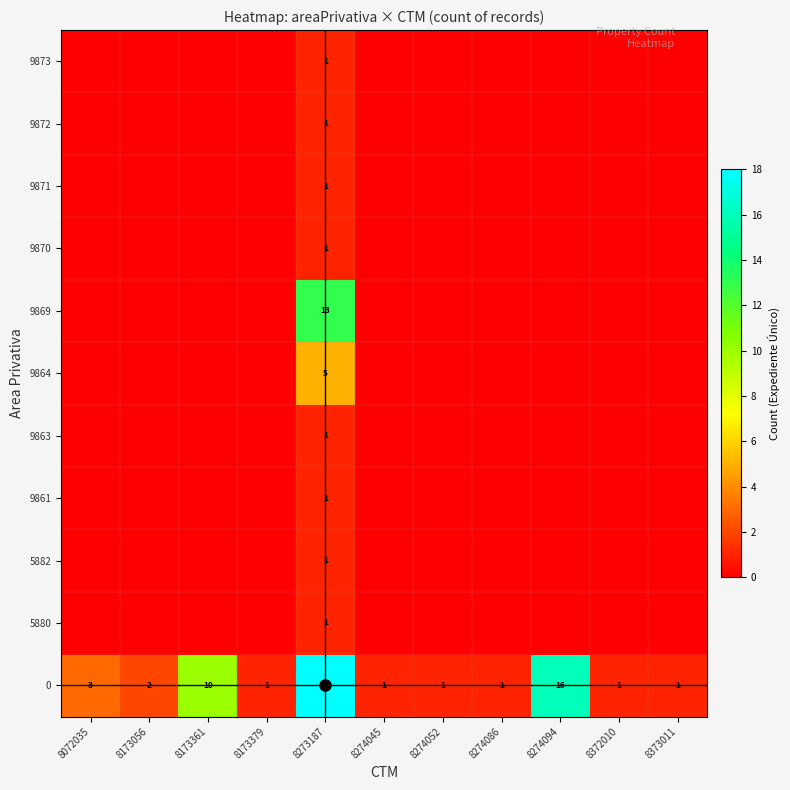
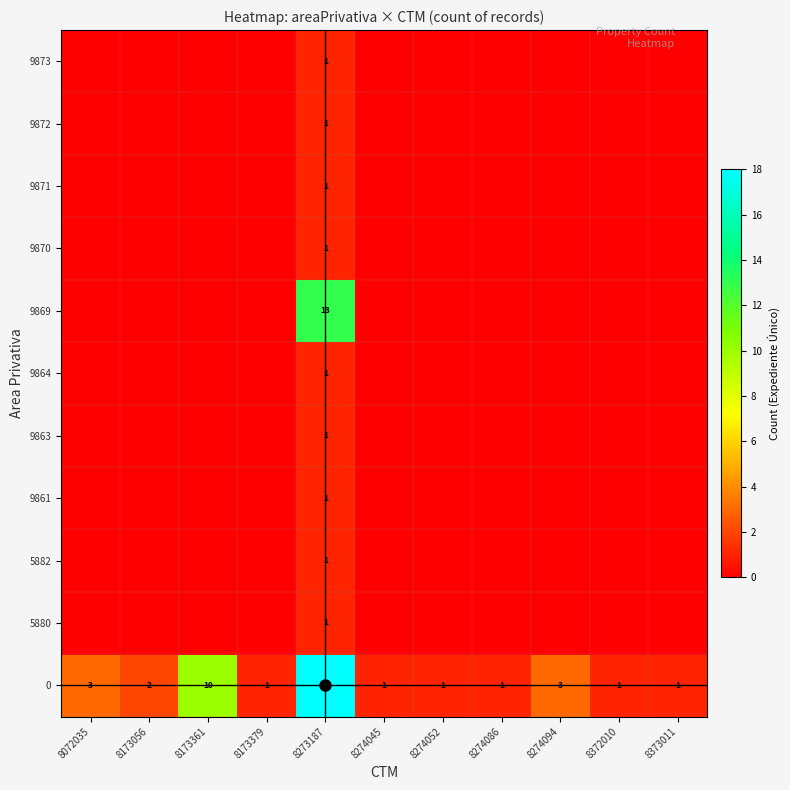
9864, 8273187: 5 -> 1
0, 8274094: 16 -> 3
